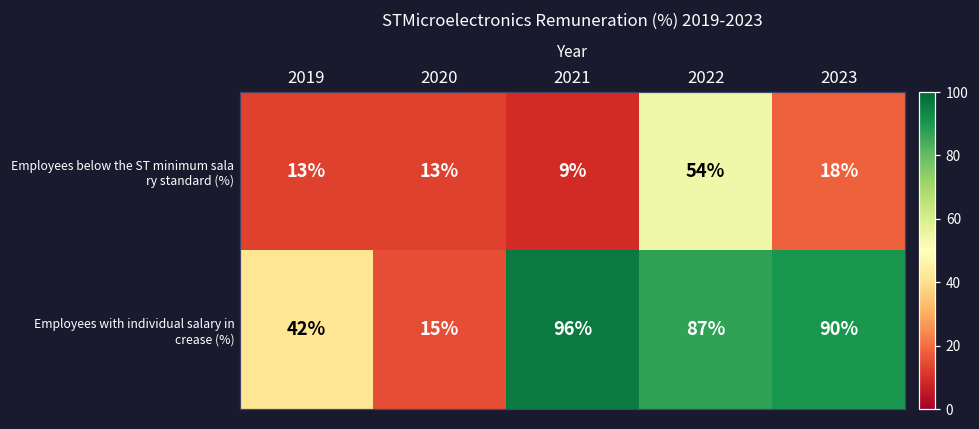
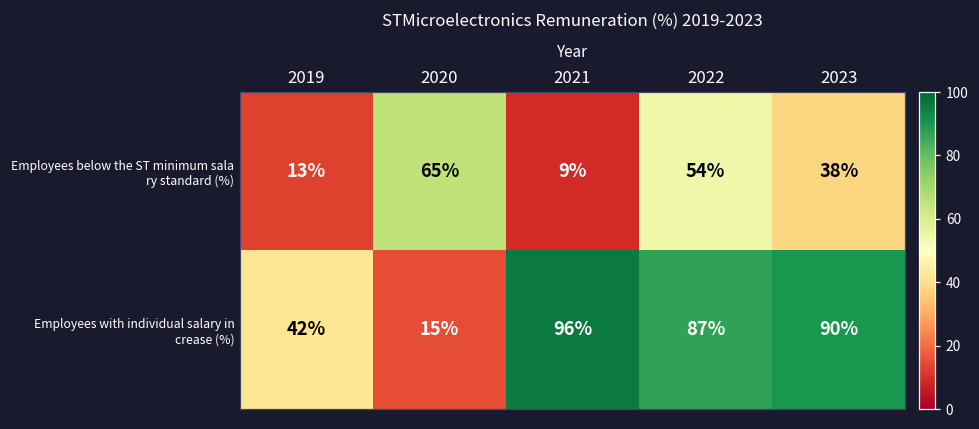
Employees below the ST minimum sala ry standard (%), 2020: 13% -> 65%
Employees below the ST minimum sala ry standard (%), 2023: 18% -> 38%
